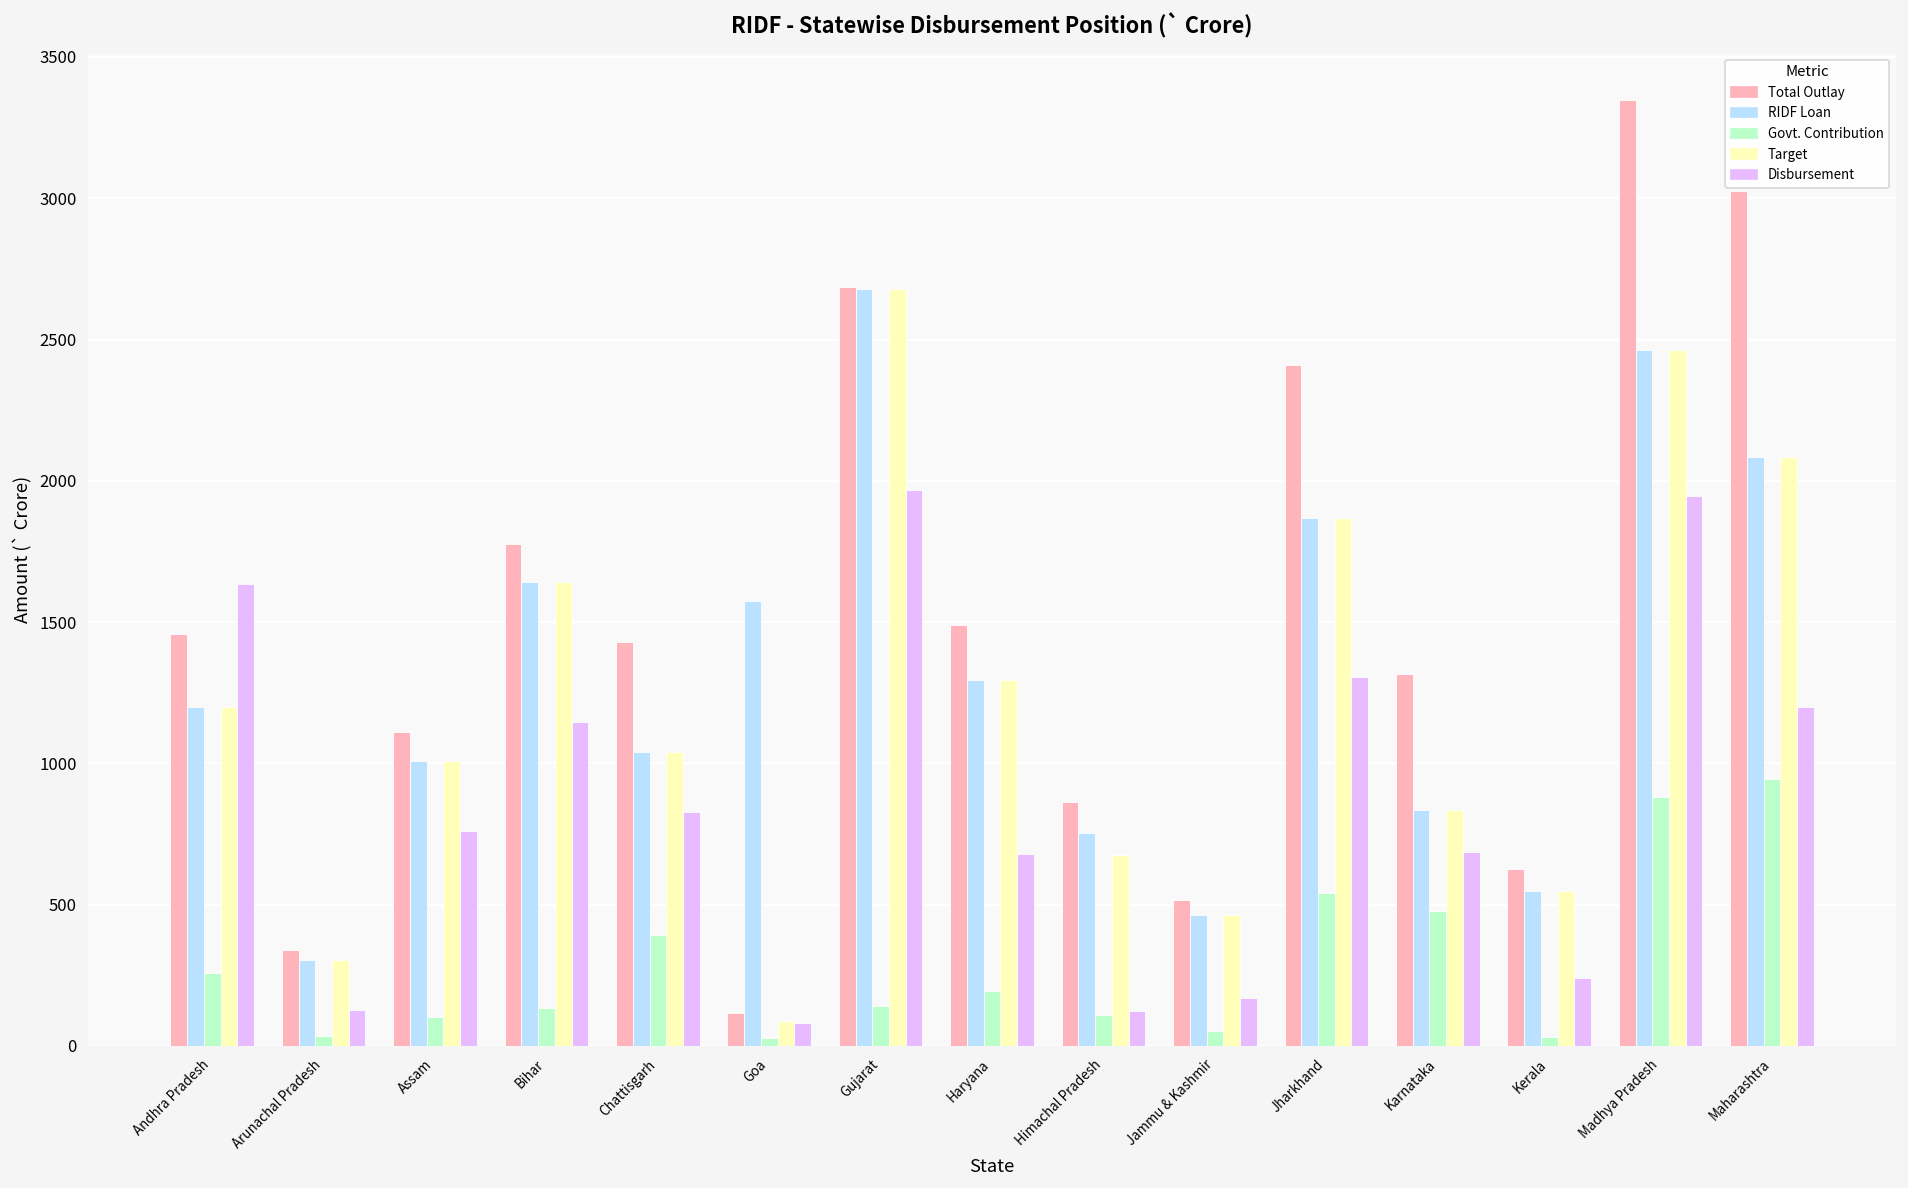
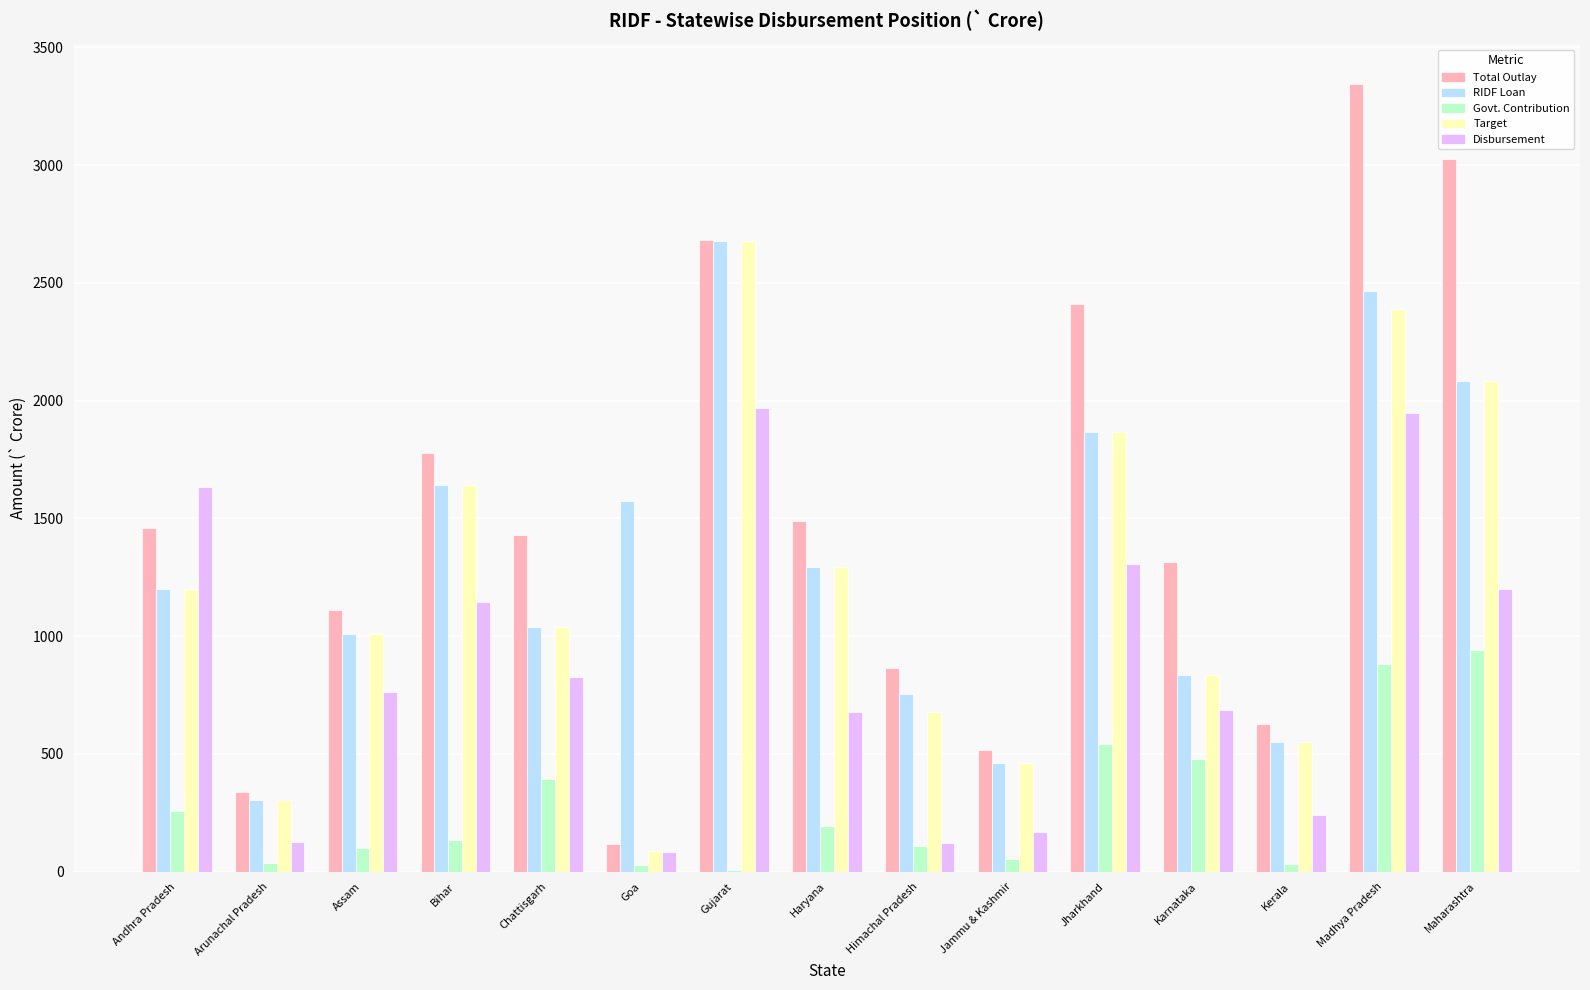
Govt. Contribution, Gujarat: 140 -> 10
Target, Madhya Pradesh: 2460 -> 2390
